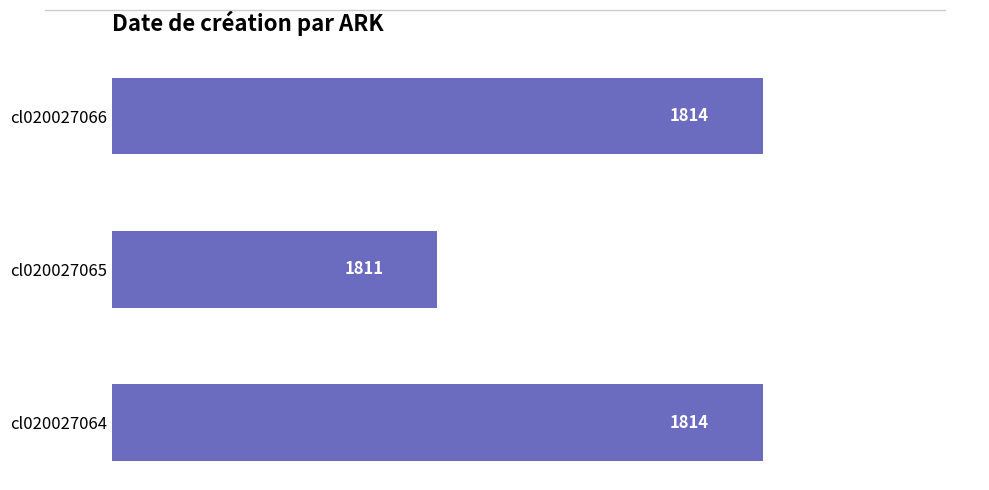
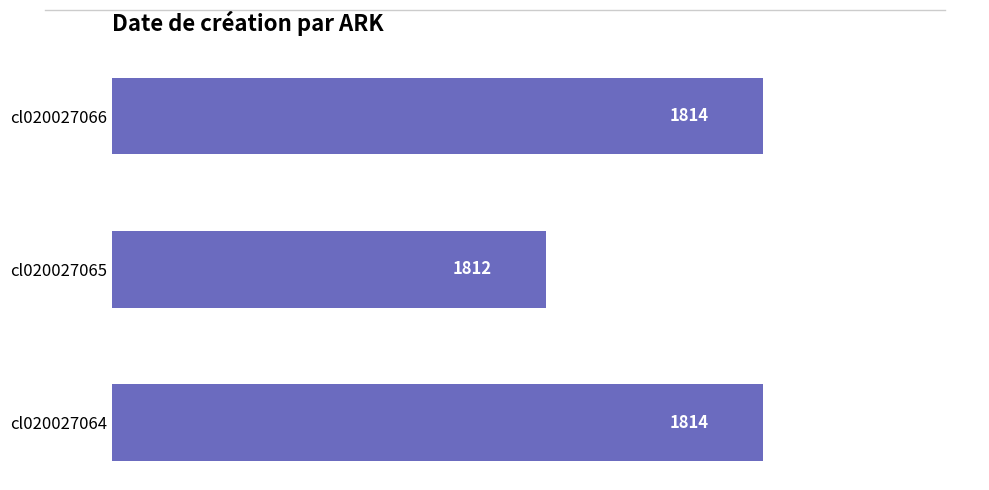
cl020027065: 1811 -> 1812
